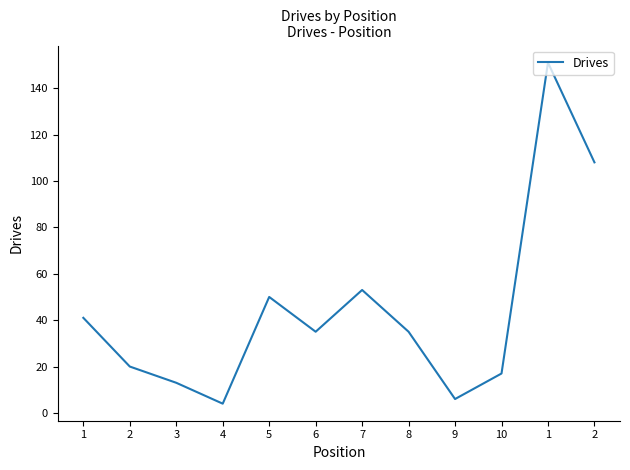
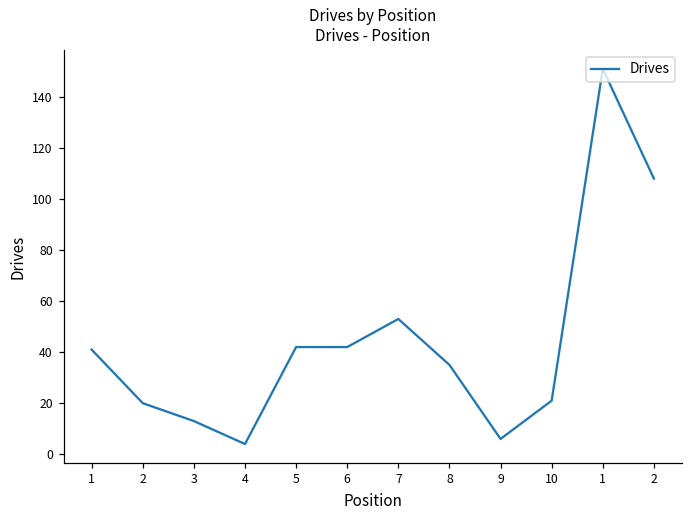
5: 50 -> 42
6: 35 -> 42
10: 17 -> 21
